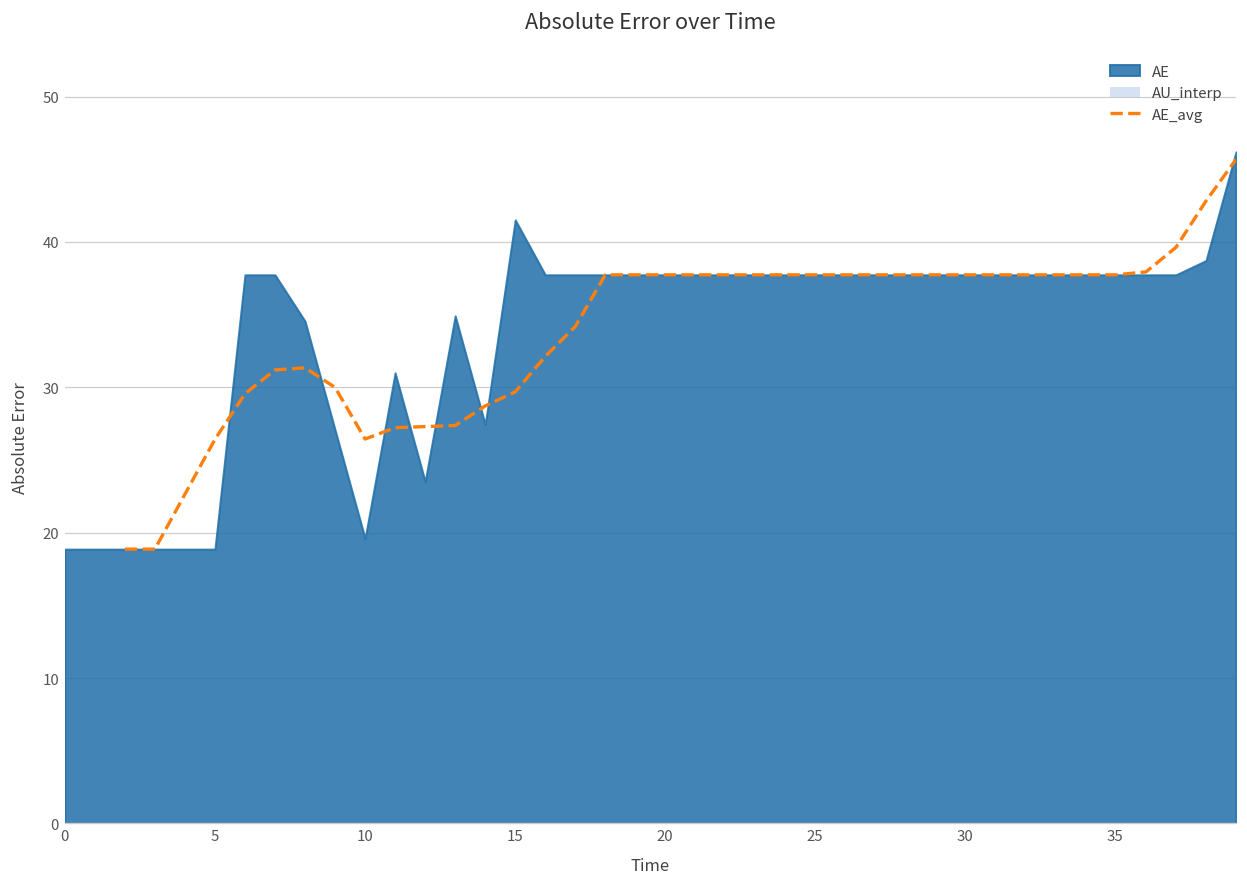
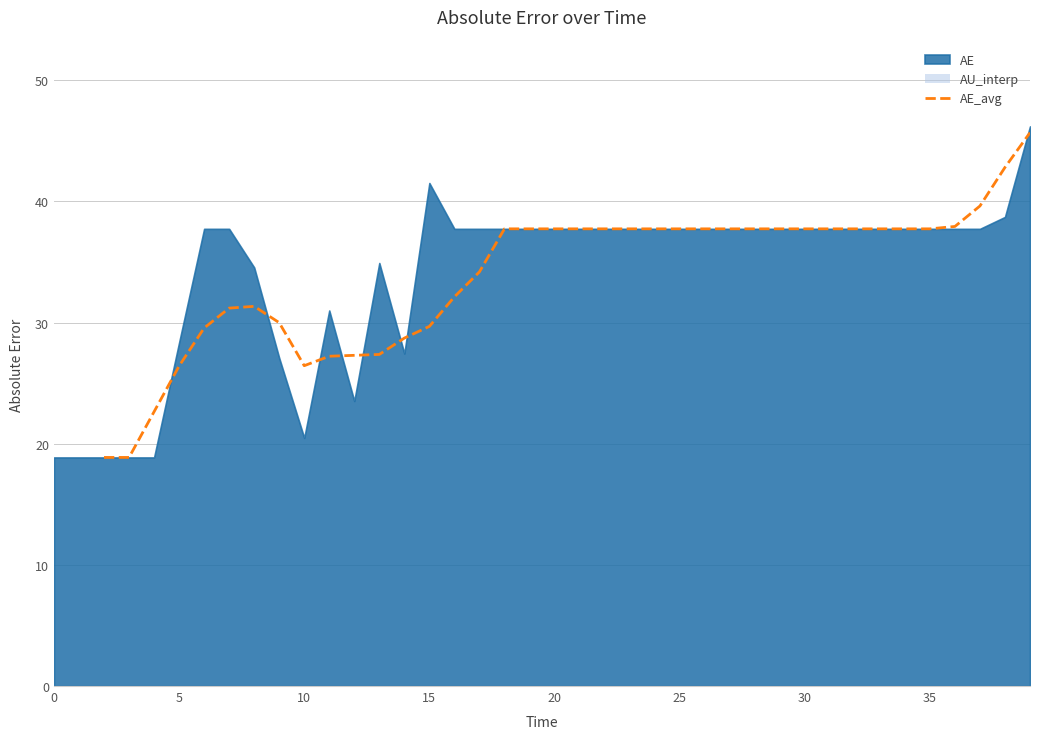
AE, 5: 18.9 -> 28.4
AE, 10: 19.6 -> 20.5
